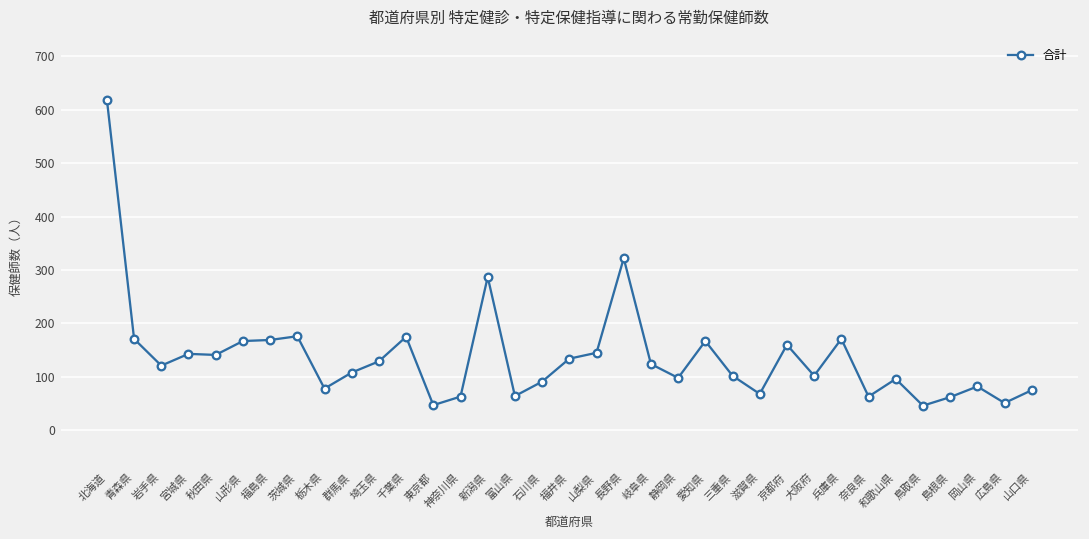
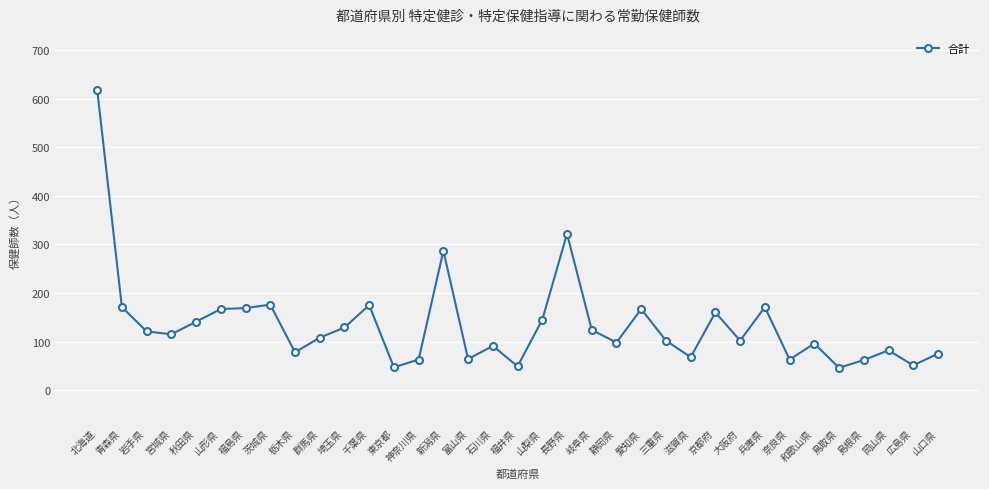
宮城県: 140 -> 120
福井県: 130 -> 50
